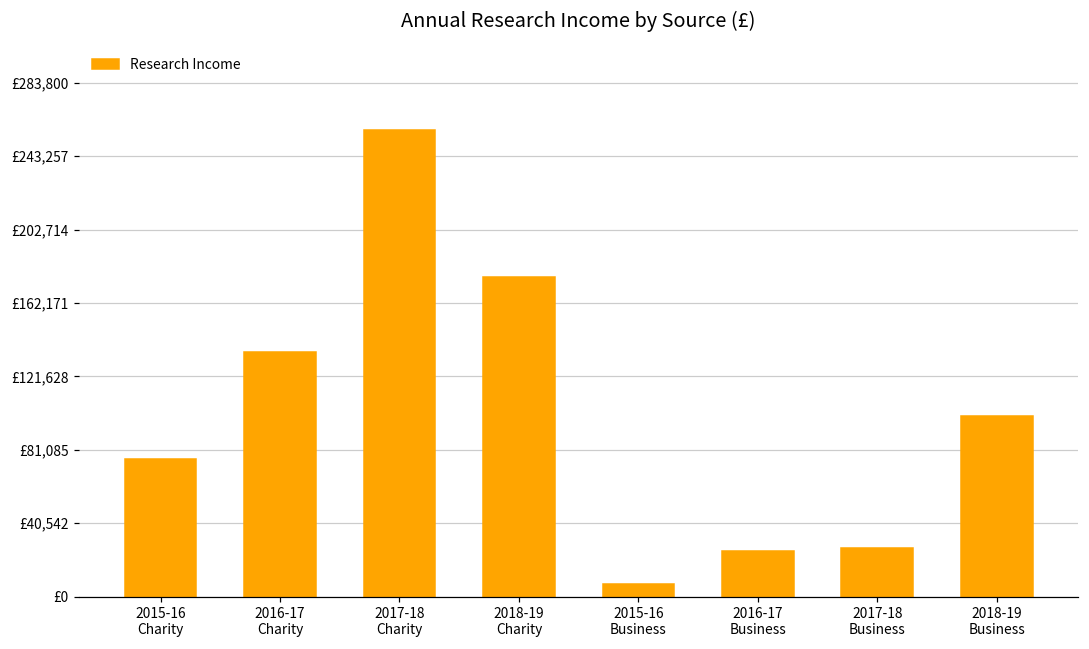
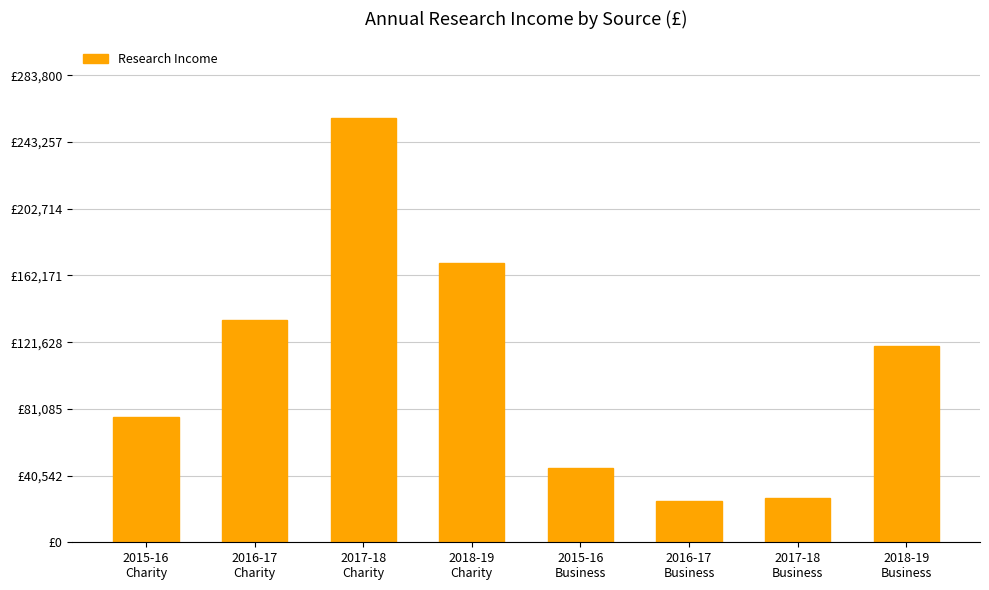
2018-19 Charity: £176,000 -> £170,000
2015-16 Business: £7,000 -> £45,000
2018-19 Business: £100,000 -> £119,000
